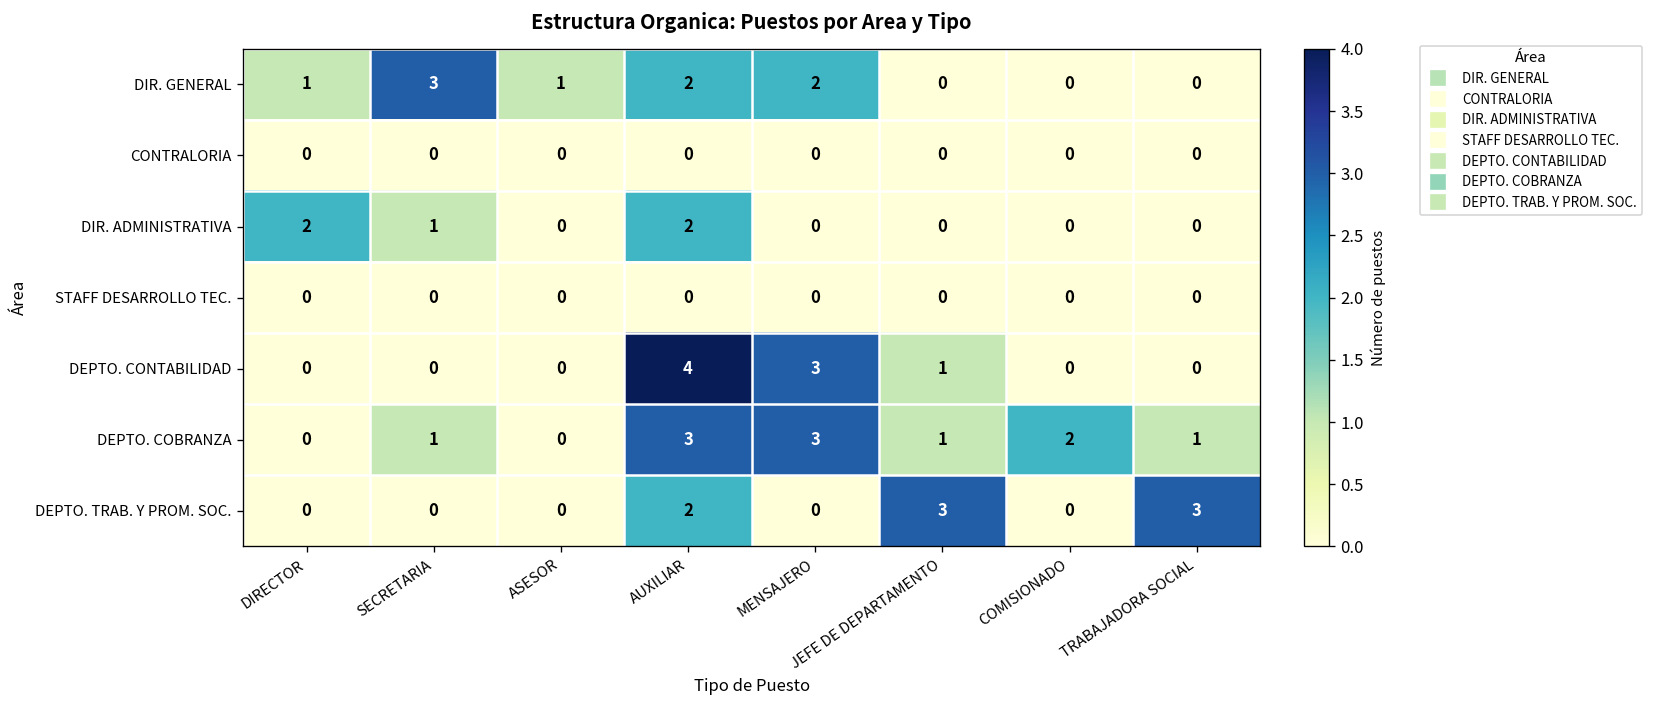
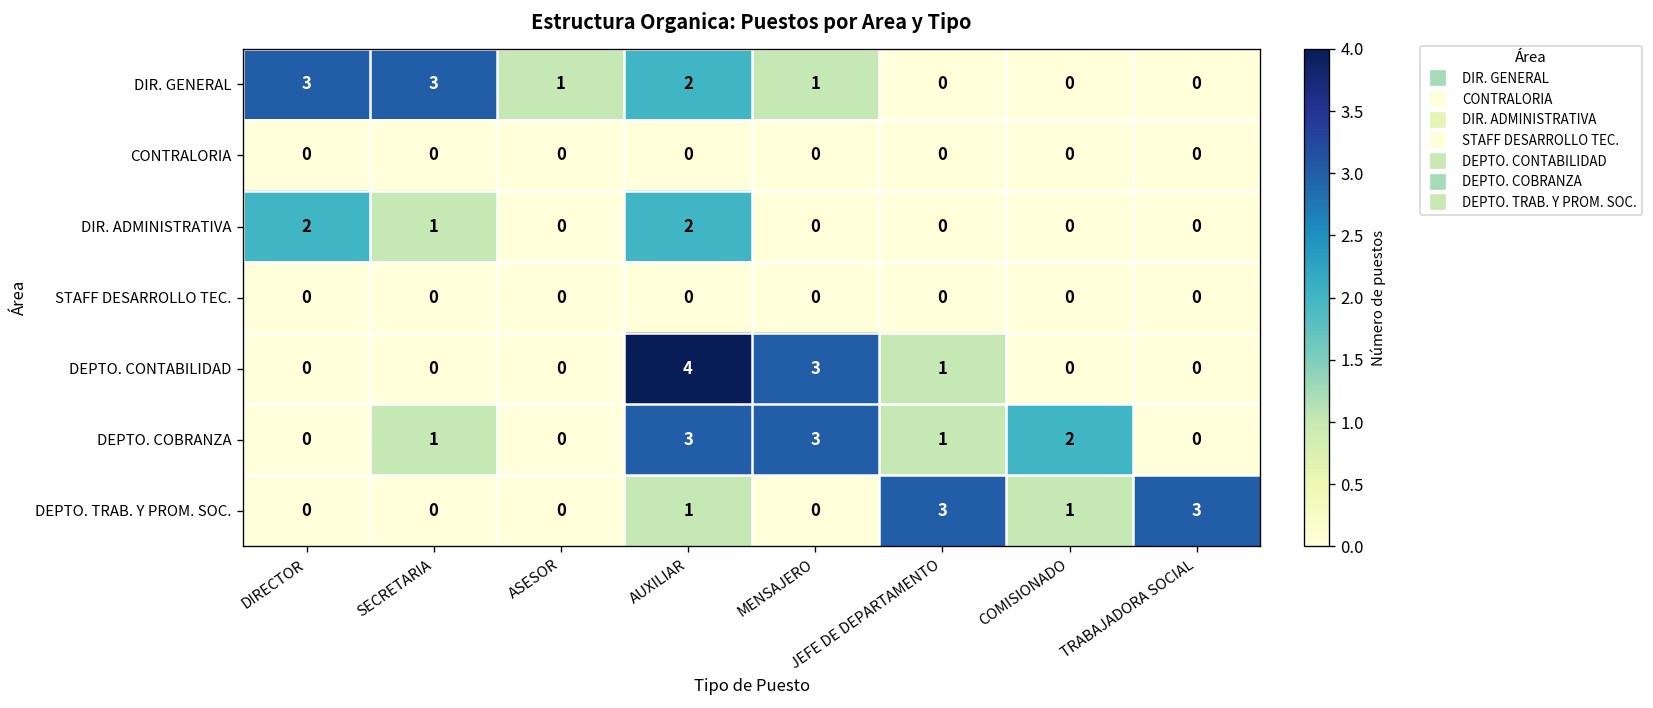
DIR. GENERAL, DIRECTOR: 1 -> 3
DIR. GENERAL, MENSAJERO: 2 -> 1
DEPTO. COBRANZA, TRABAJADORA SOCIAL: 1 -> 0
DEPTO. TRAB. Y PROM. SOC., AUXILIAR: 2 -> 1
DEPTO. TRAB. Y PROM. SOC., COMISIONADO: 0 -> 1
